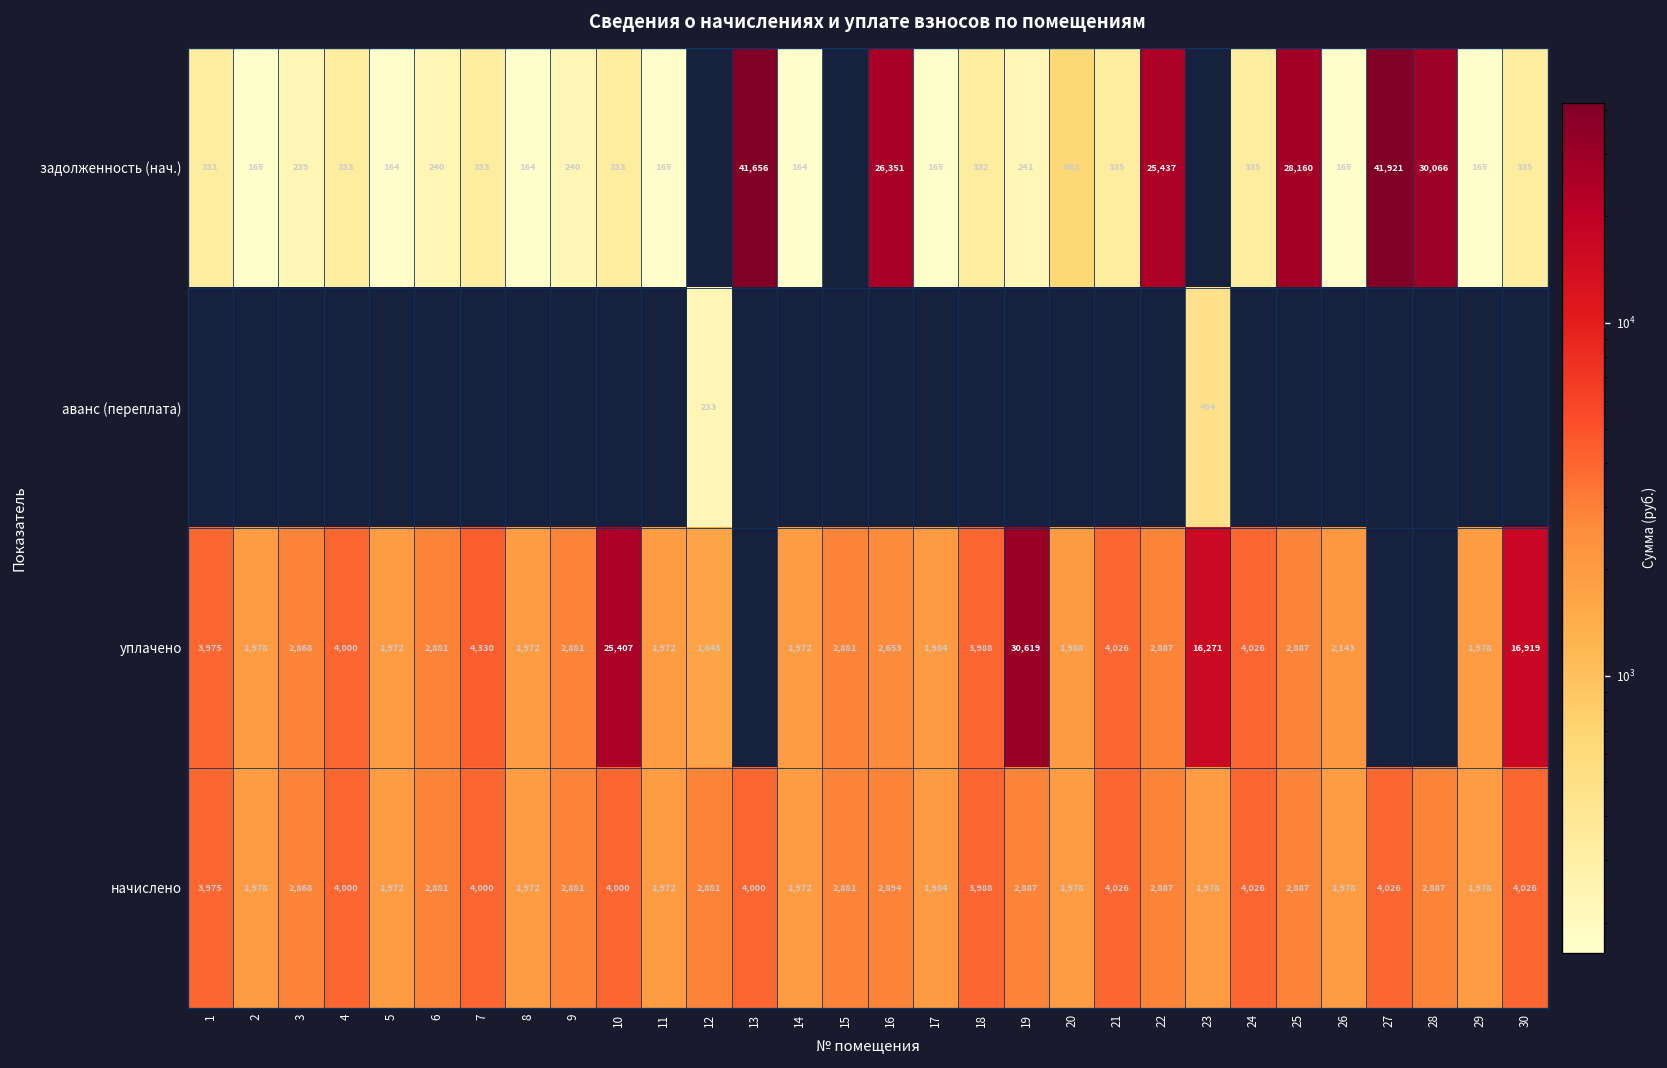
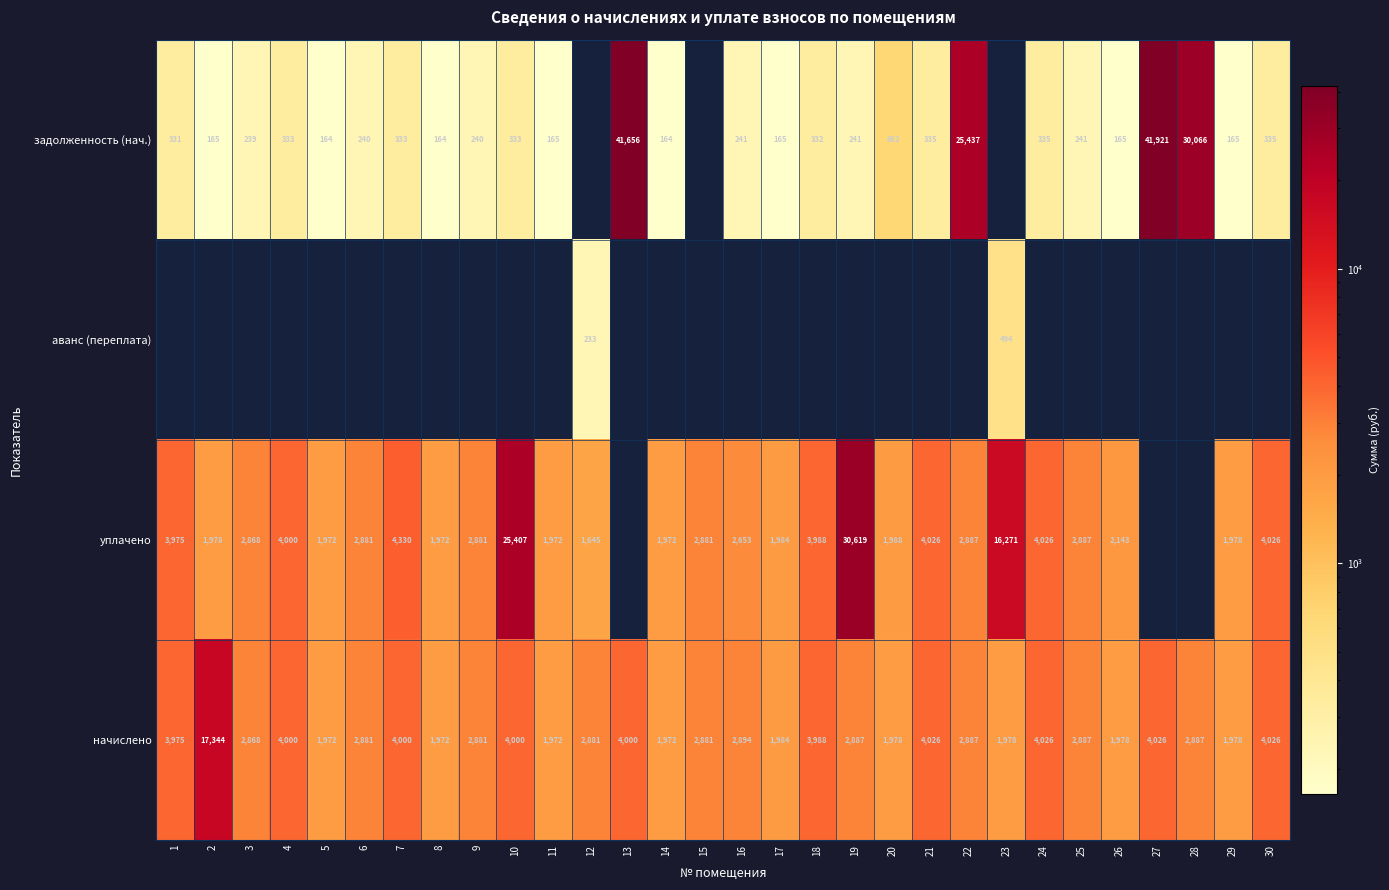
задолженность (нач.), 16: 26,351 -> 241
задолженность (нач.), 25: 28,160 -> 241
уплачено, 30: 16,919 -> 4,026
начислено, 2: 1,978 -> 17,344
